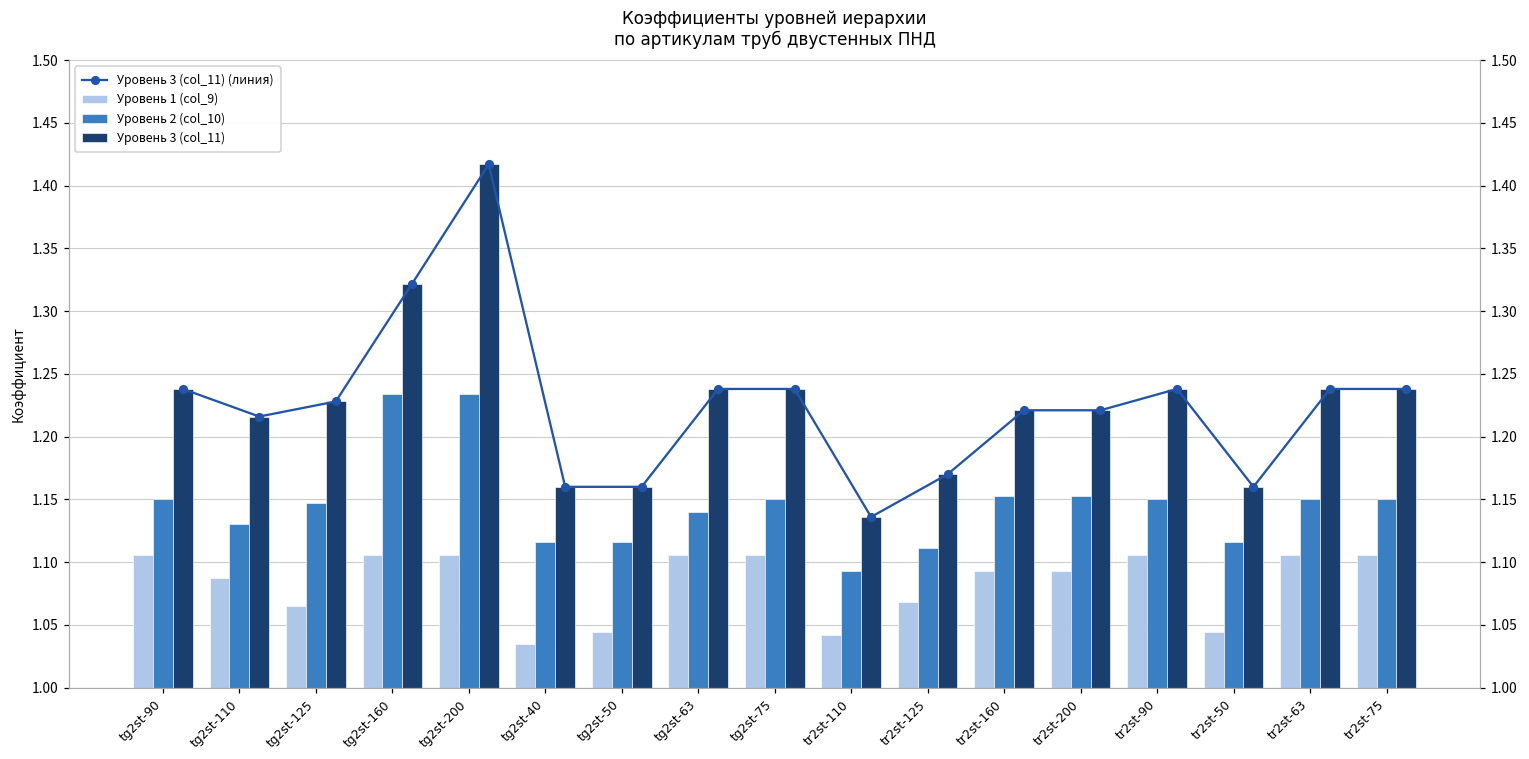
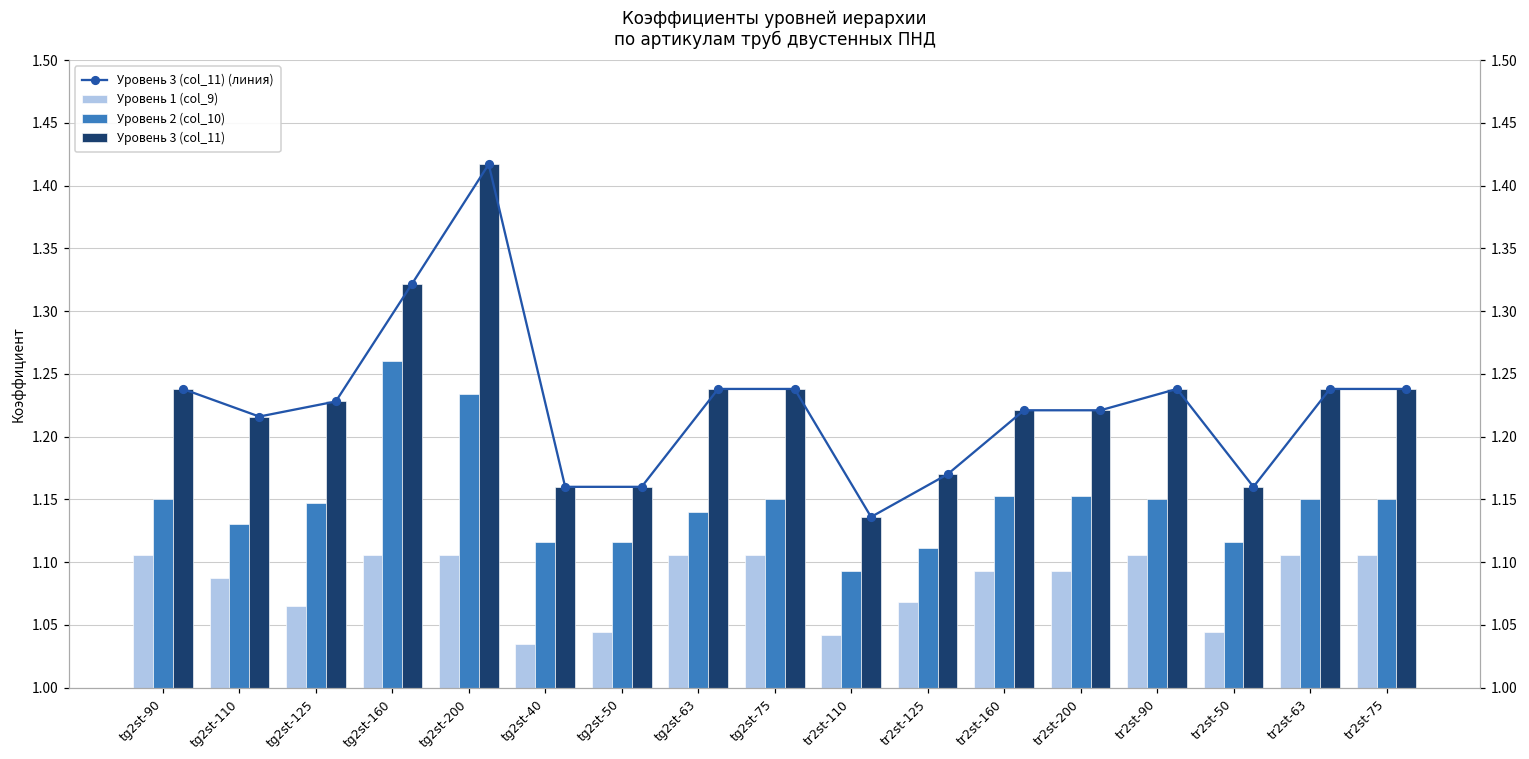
Уровень 2 (col_10), tg2st-160: 1.234 -> 1.260
